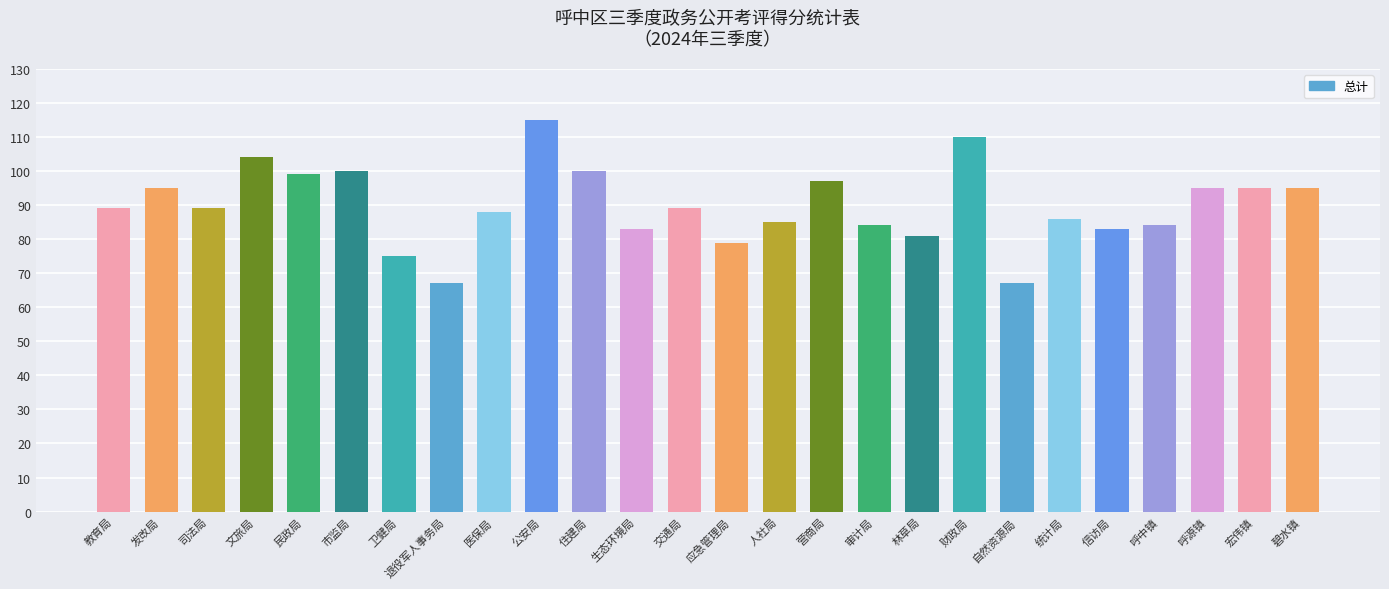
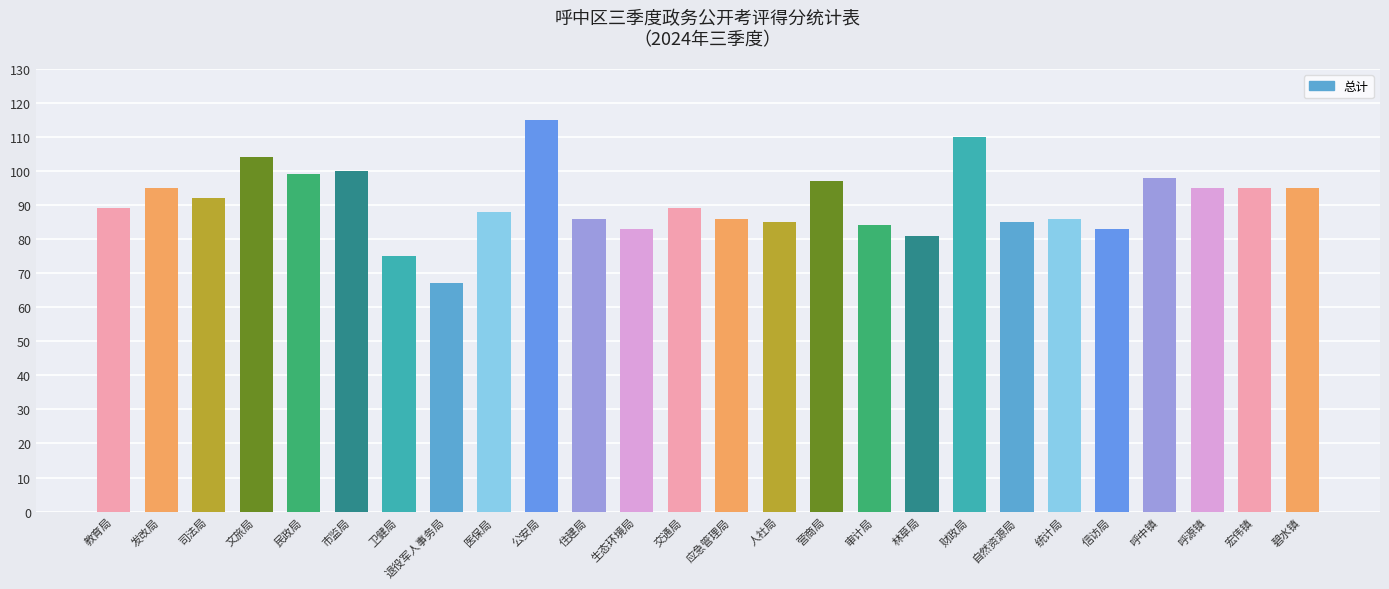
司法局: 89 -> 92
住建局: 100 -> 86
应急管理局: 79 -> 86
自然资源局: 67 -> 85
呼中镇: 84 -> 98
